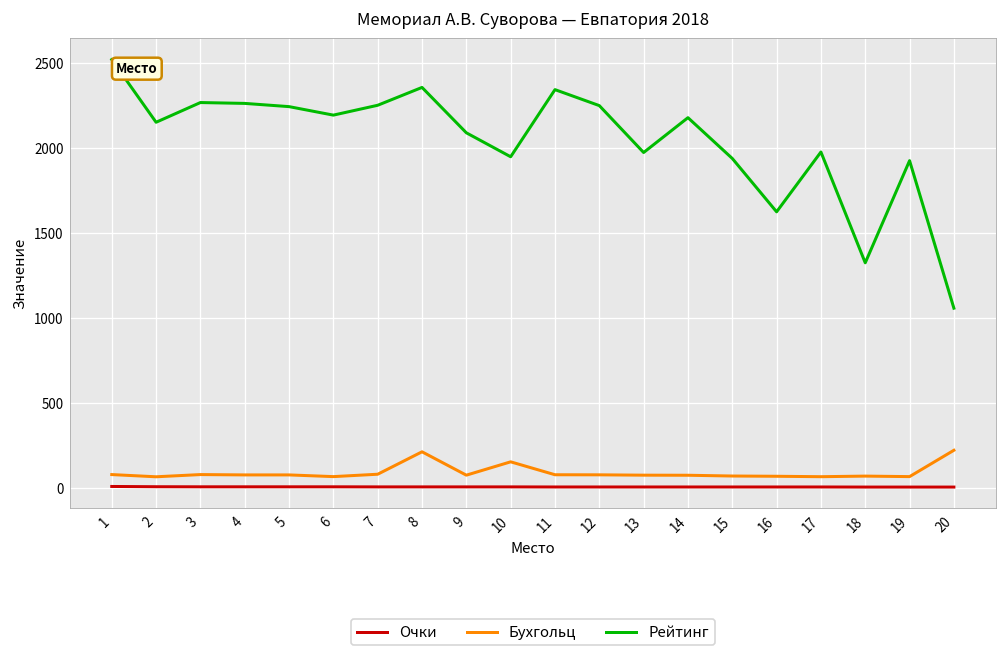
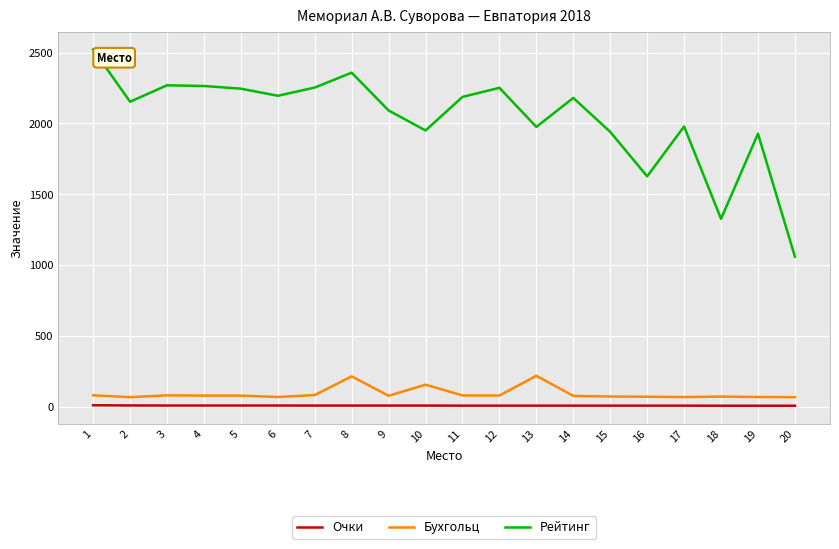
Рейтинг, 11: 2350 -> 2190
Бухгольц, 13: 80 -> 220
Бухгольц, 20: 220 -> 70
